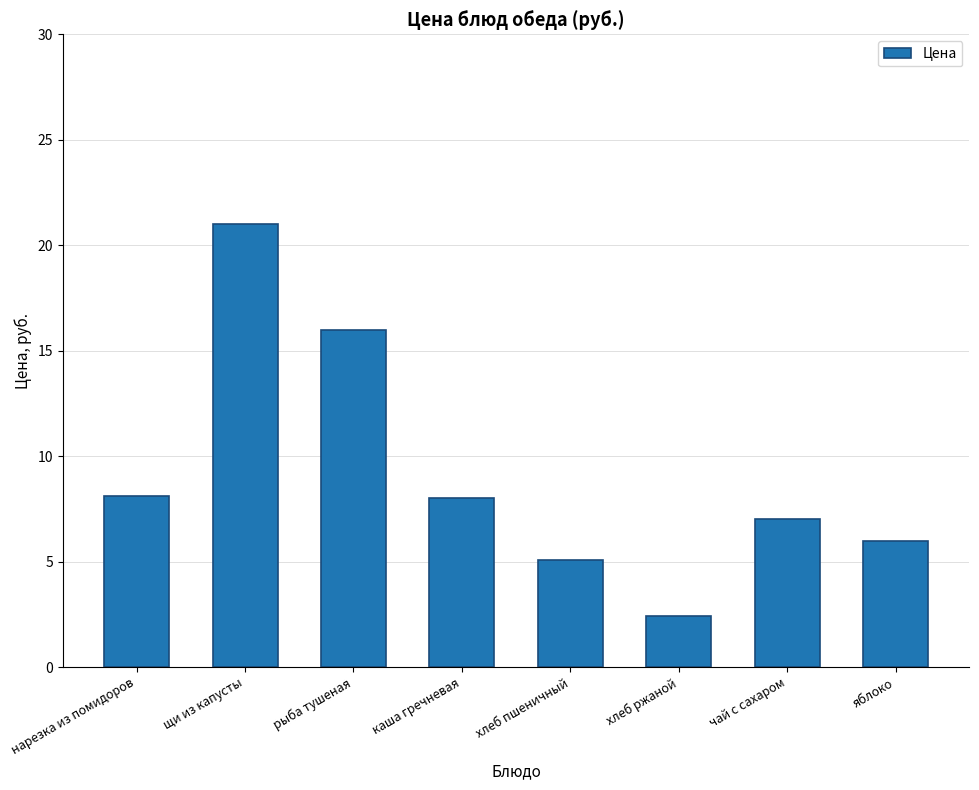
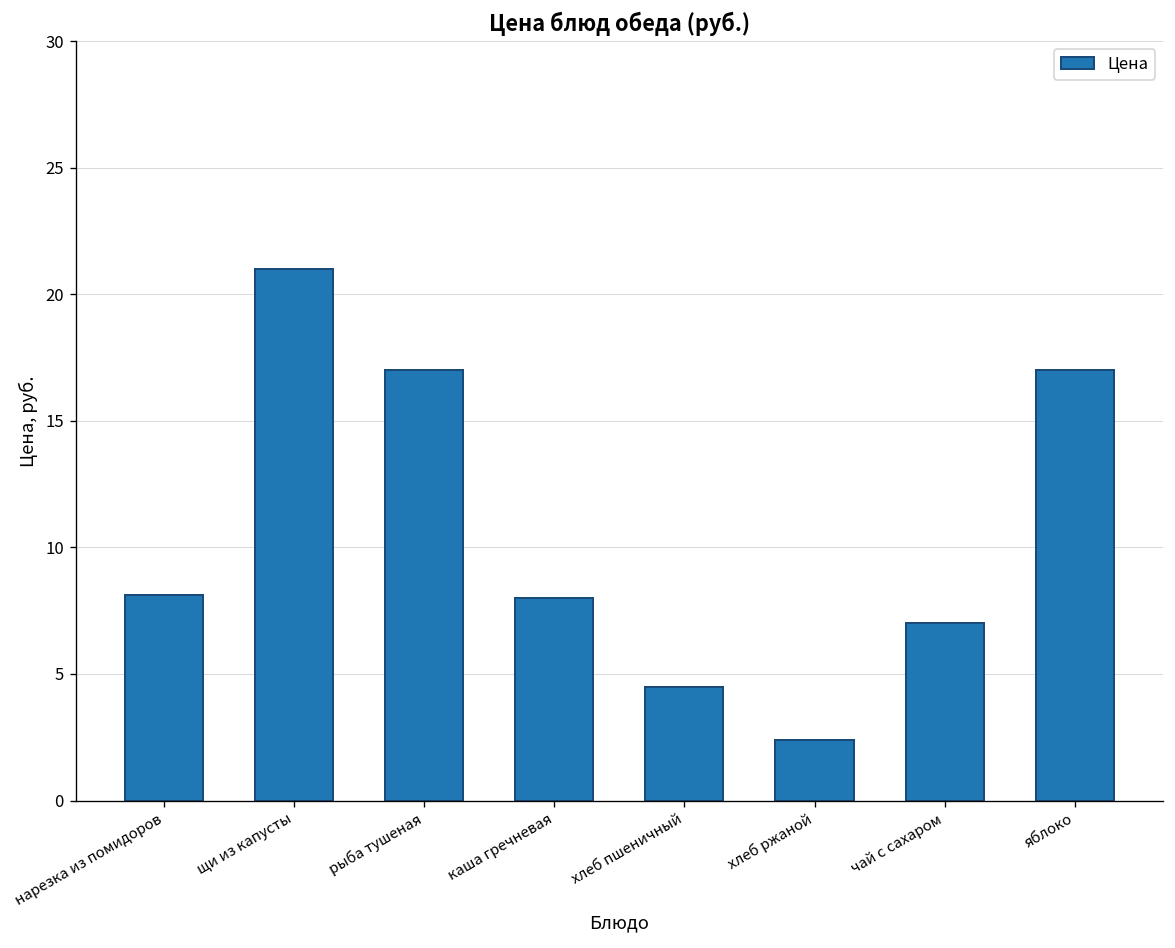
рыба тушеная: 16 -> 17
хлеб пшеничный: 5.1 -> 4.5
яблоко: 6 -> 17
